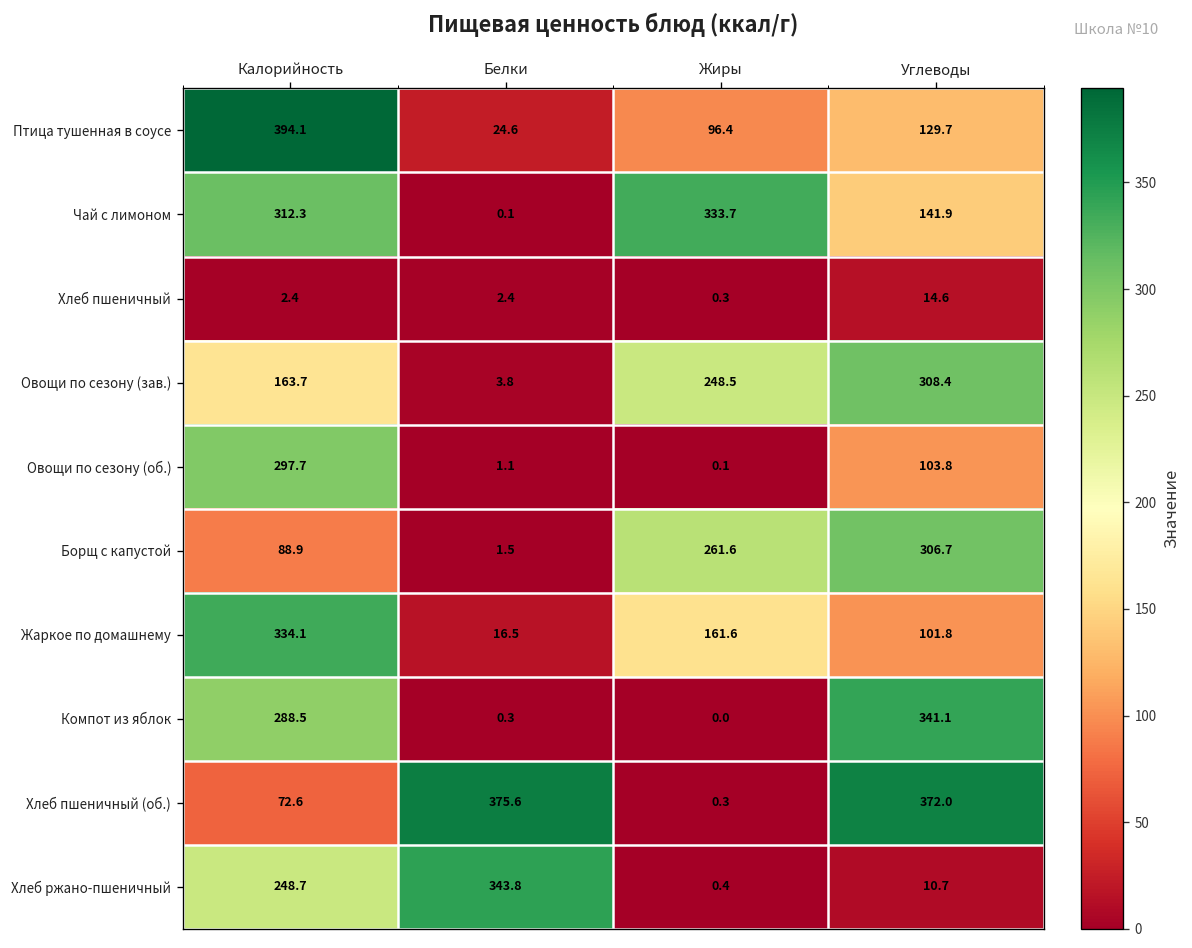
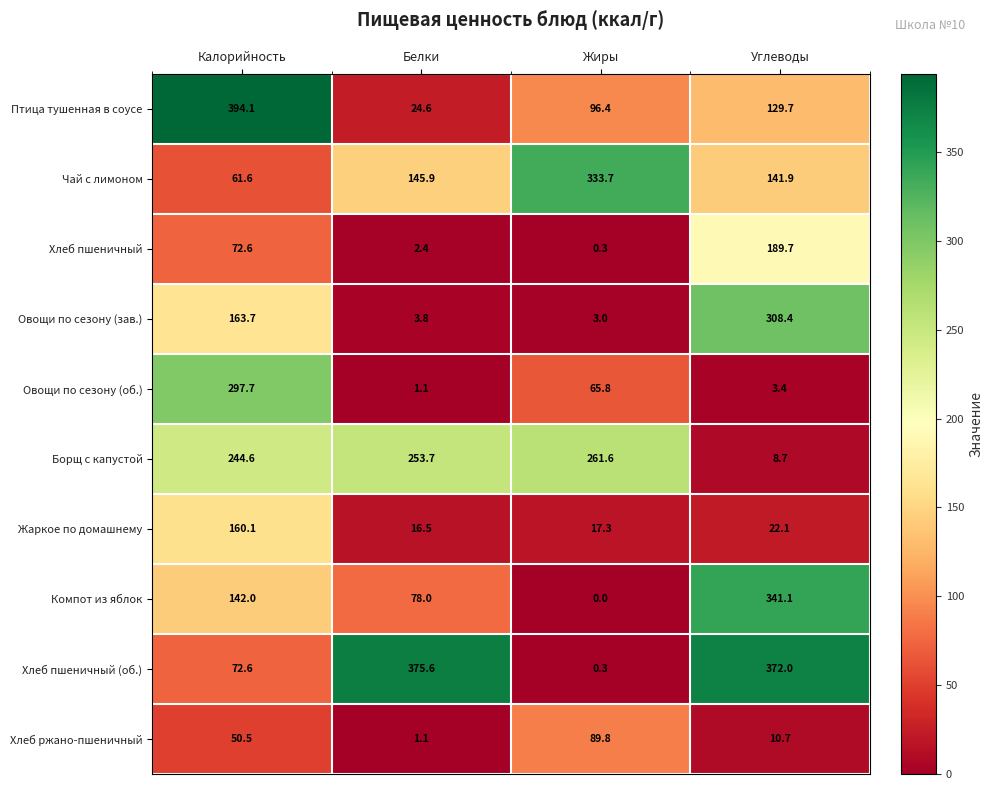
Чай с лимоном, Калорийность: 312.3 -> 61.6
Чай с лимоном, Белки: 0.1 -> 145.9
Хлеб пшеничный, Калорийность: 2.4 -> 72.6
Хлеб пшеничный, Углеводы: 14.6 -> 189.7
Овощи по сезону (зав.), Жиры: 248.5 -> 3.0
Овощи по сезону (об.), Жиры: 0.1 -> 65.8
Овощи по сезону (об.), Углеводы: 103.8 -> 3.4
Борщ с капустой, Калорийность: 88.9 -> 244.6
Борщ с капустой, Белки: 1.5 -> 253.7
Борщ с капустой, Углеводы: 306.7 -> 8.7
Жаркое по домашнему, Калорийность: 334.1 -> 160.1
Жаркое по домашнему, Жиры: 161.6 -> 17.3
Жаркое по домашнему, Углеводы: 101.8 -> 22.1
Компот из яблок, Калорийность: 288.5 -> 142.0
Компот из яблок, Белки: 0.3 -> 78.0
Хлеб ржано-пшеничный, Калорийность: 248.7 -> 50.5
Хлеб ржано-пшеничный, Белки: 343.8 -> 1.1
Хлеб ржано-пшеничный, Жиры: 0.4 -> 89.8
